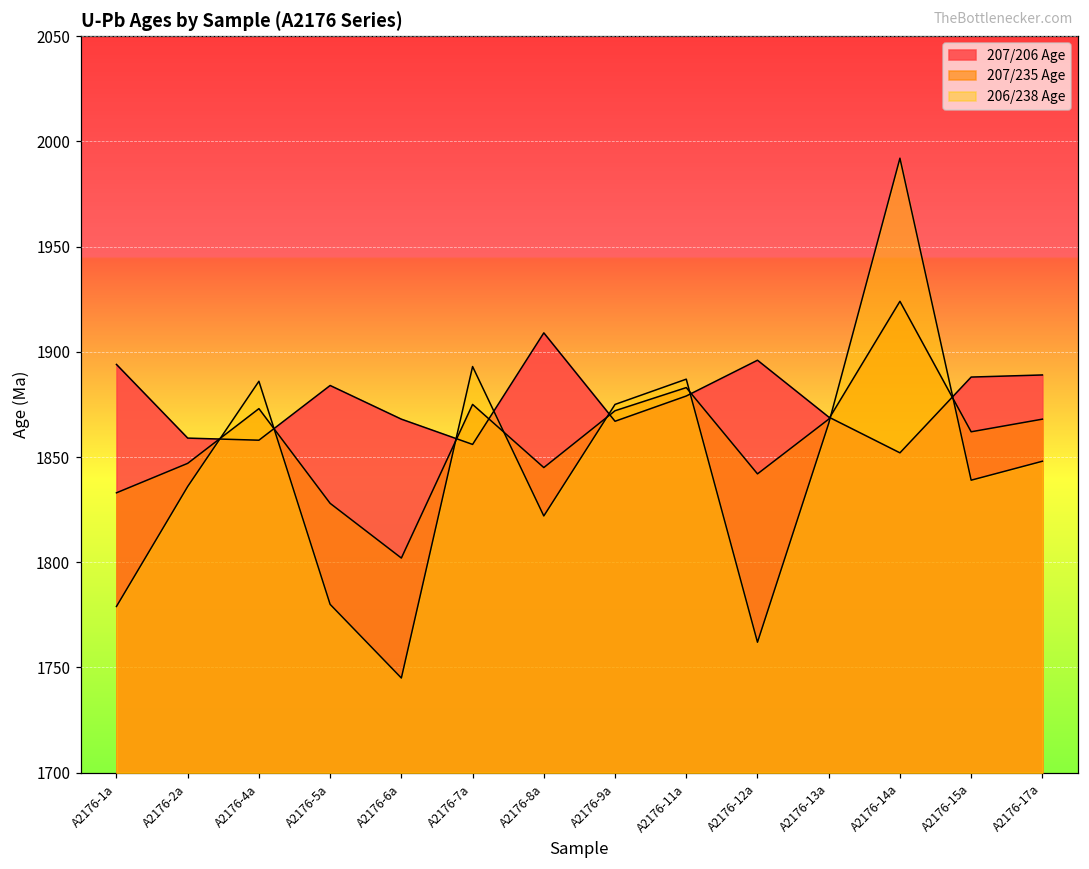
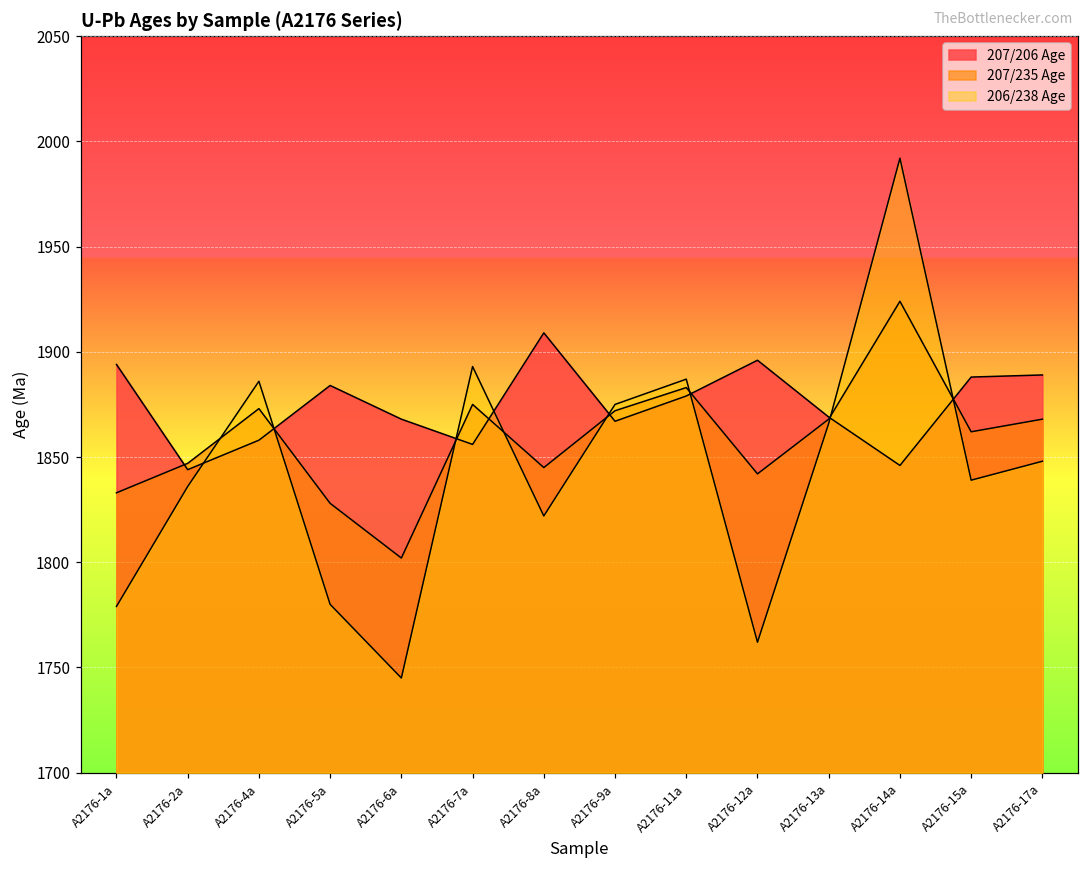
207/206 Age, A2176-2a: 1859 -> 1844
207/206 Age, A2176-14a: 1852 -> 1846
